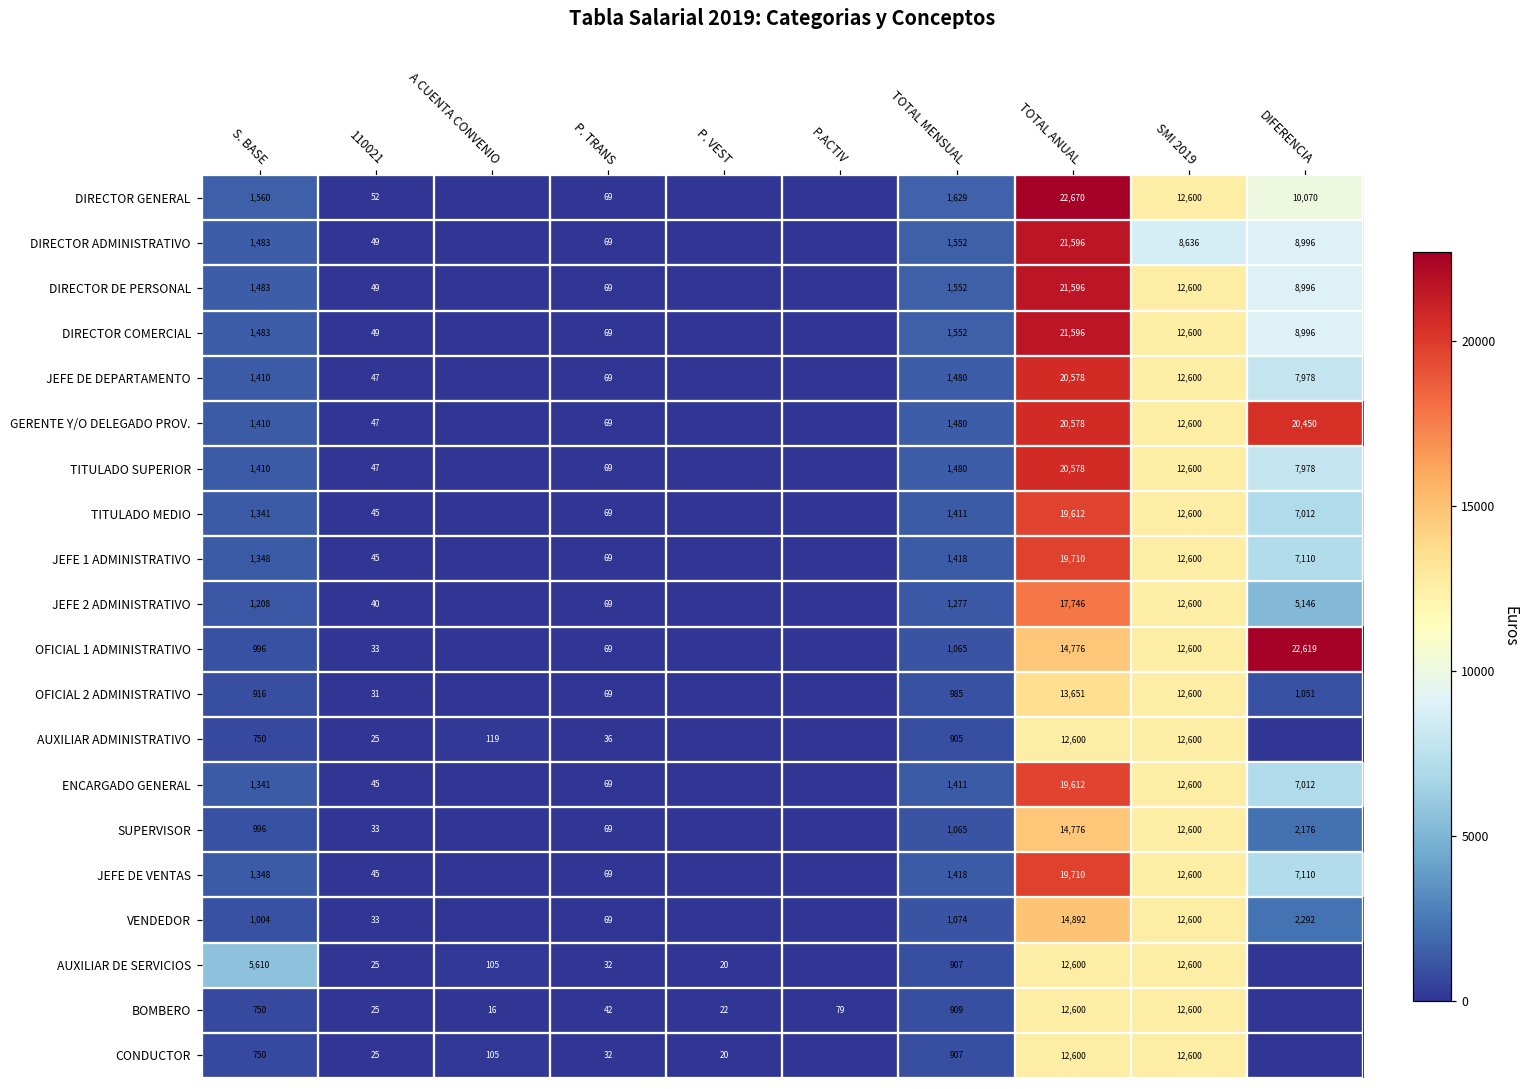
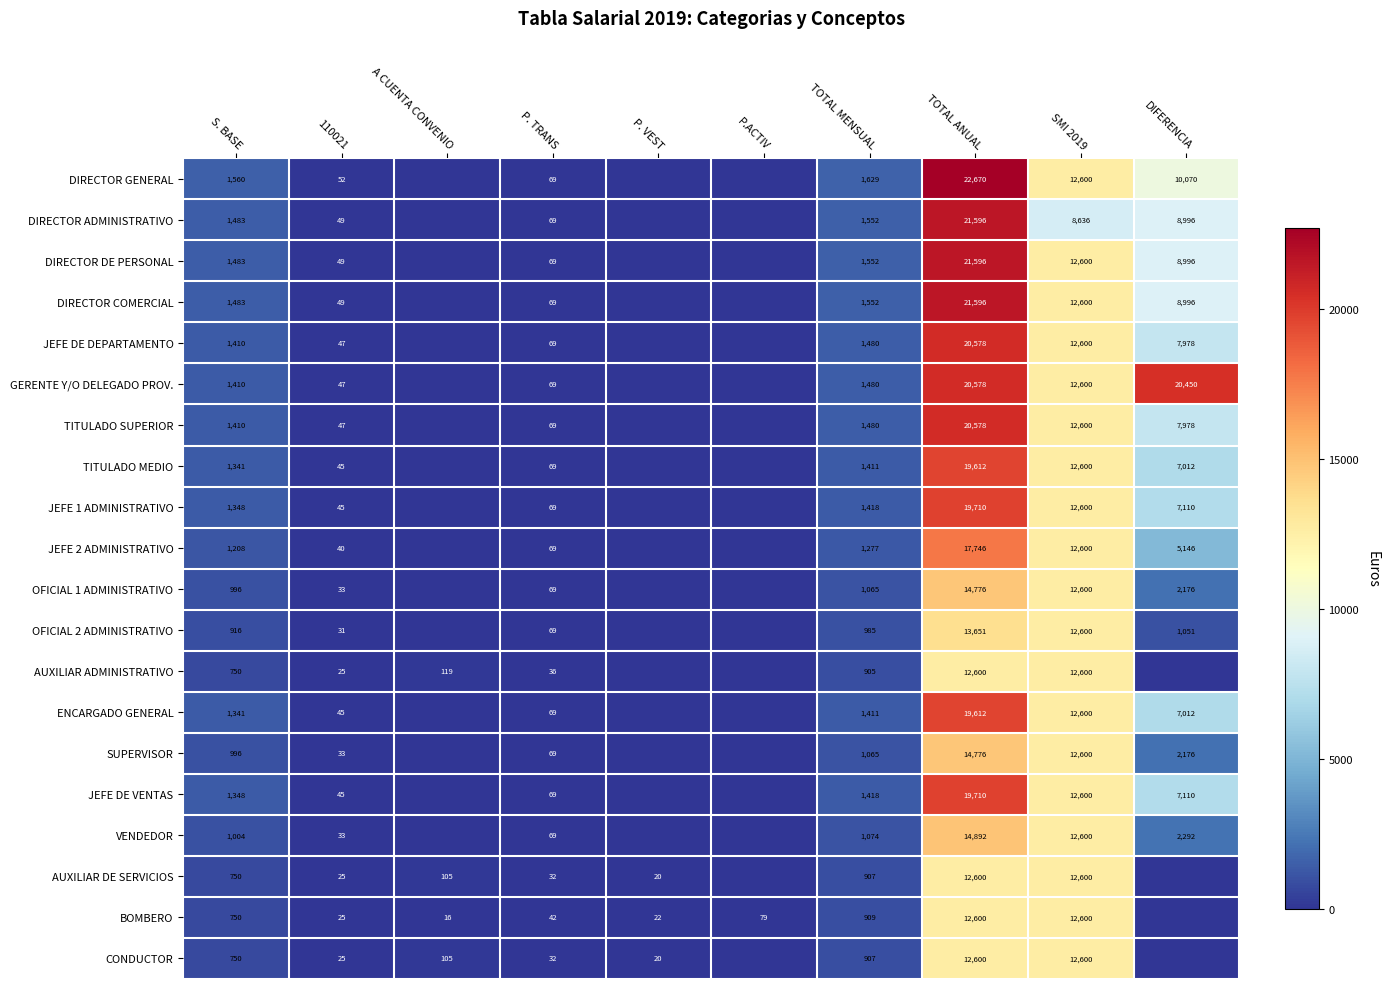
OFICIAL 1 ADMINISTRATIVO, DIFERENCIA: 22,619 -> 2,176
AUXILIAR DE SERVICIOS, S. BASE: 5,610 -> 750
